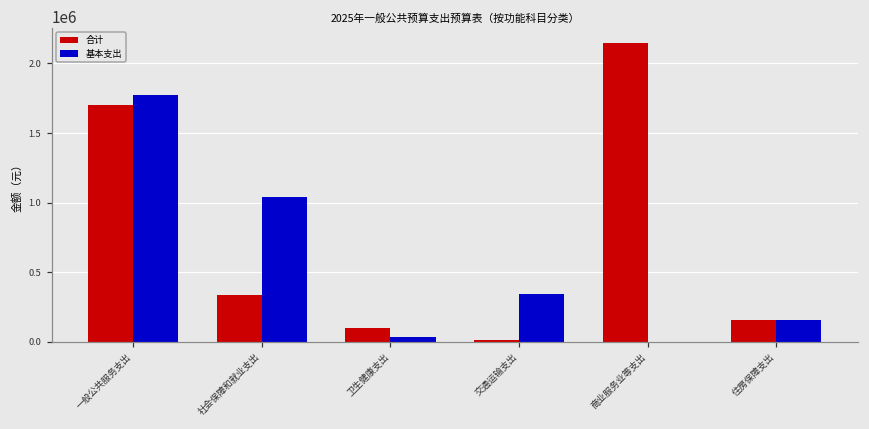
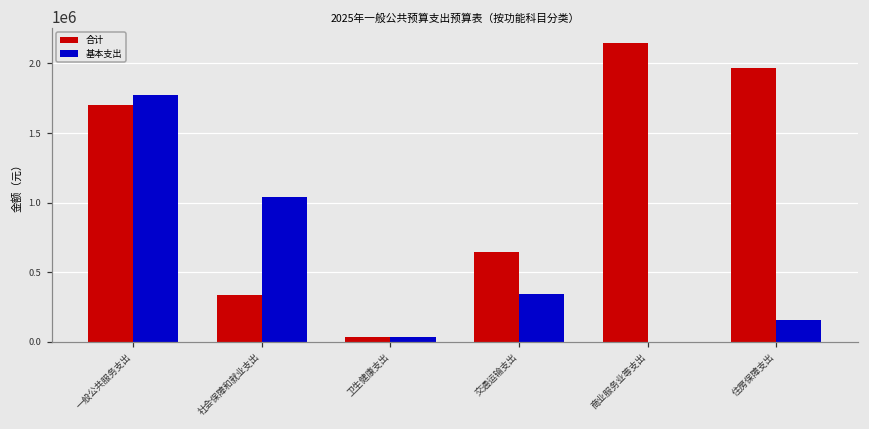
合计, 卫生健康支出: 100000 -> 40000
合计, 交通运输支出: 10000 -> 650000
合计, 住房保障支出: 160000 -> 1970000
